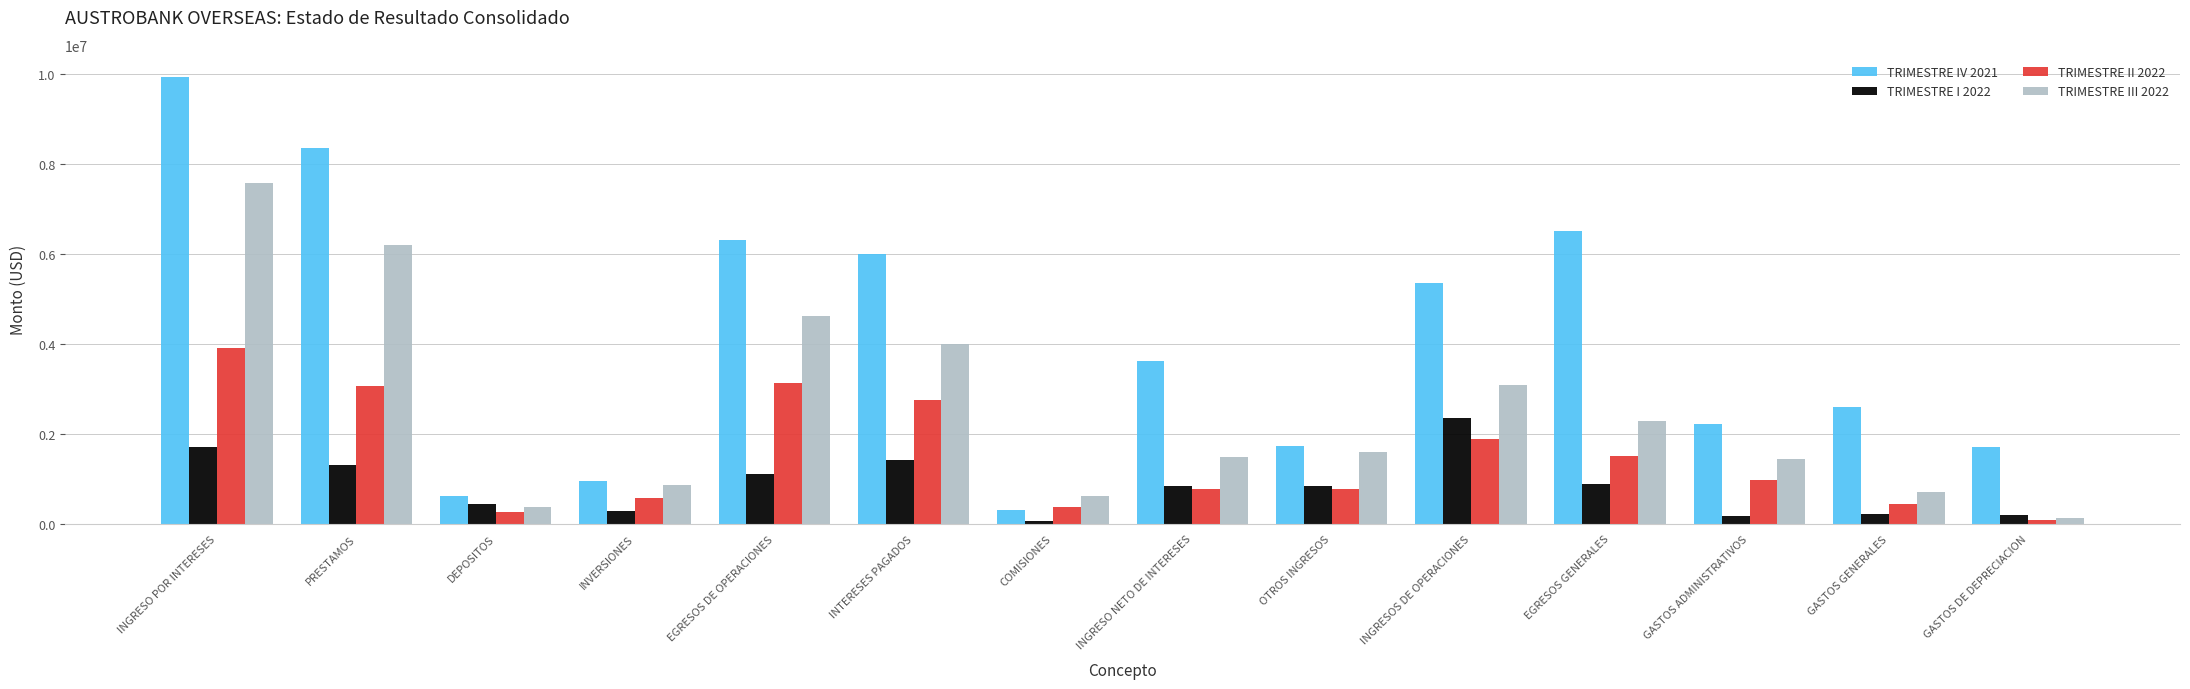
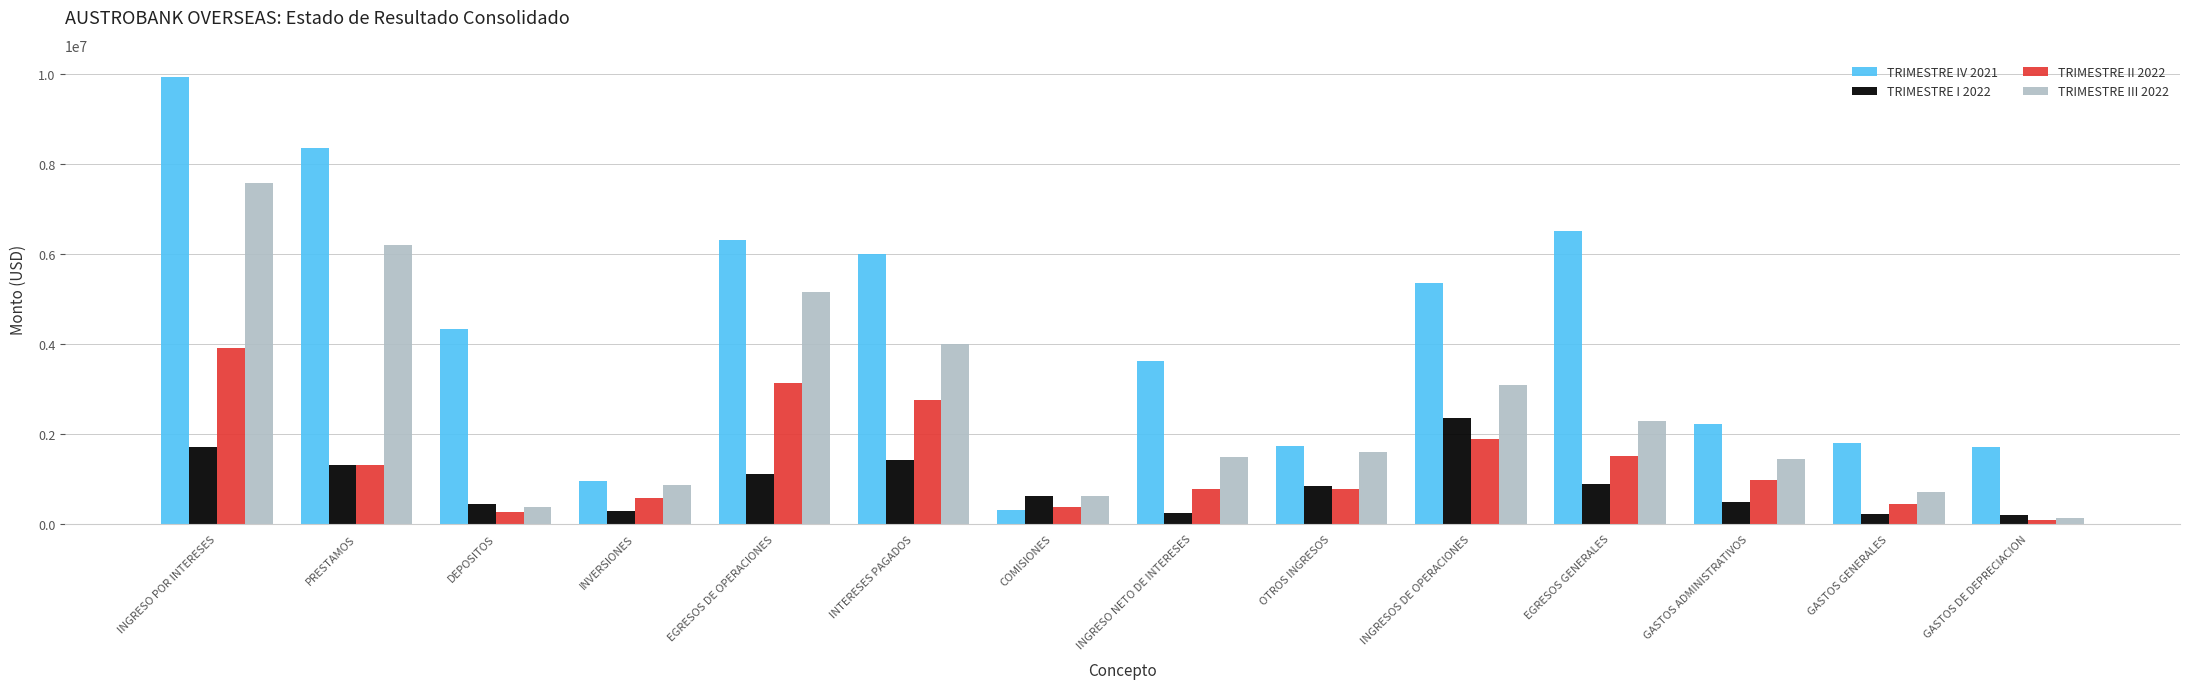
TRIMESTRE II 2022, PRESTAMOS: 3100000 -> 1300000
TRIMESTRE IV 2021, DEPOSITOS: 600000 -> 4300000
TRIMESTRE III 2022, EGRESOS DE OPERACIONES: 4600000 -> 5100000
TRIMESTRE I 2022, COMISIONES: 100000 -> 600000
TRIMESTRE I 2022, INGRESO NETO DE INTERESES: 800000 -> 200000
TRIMESTRE I 2022, GASTOS ADMINISTRATIVOS: 200000 -> 500000
TRIMESTRE IV 2021, GASTOS GENERALES: 2600000 -> 1800000
